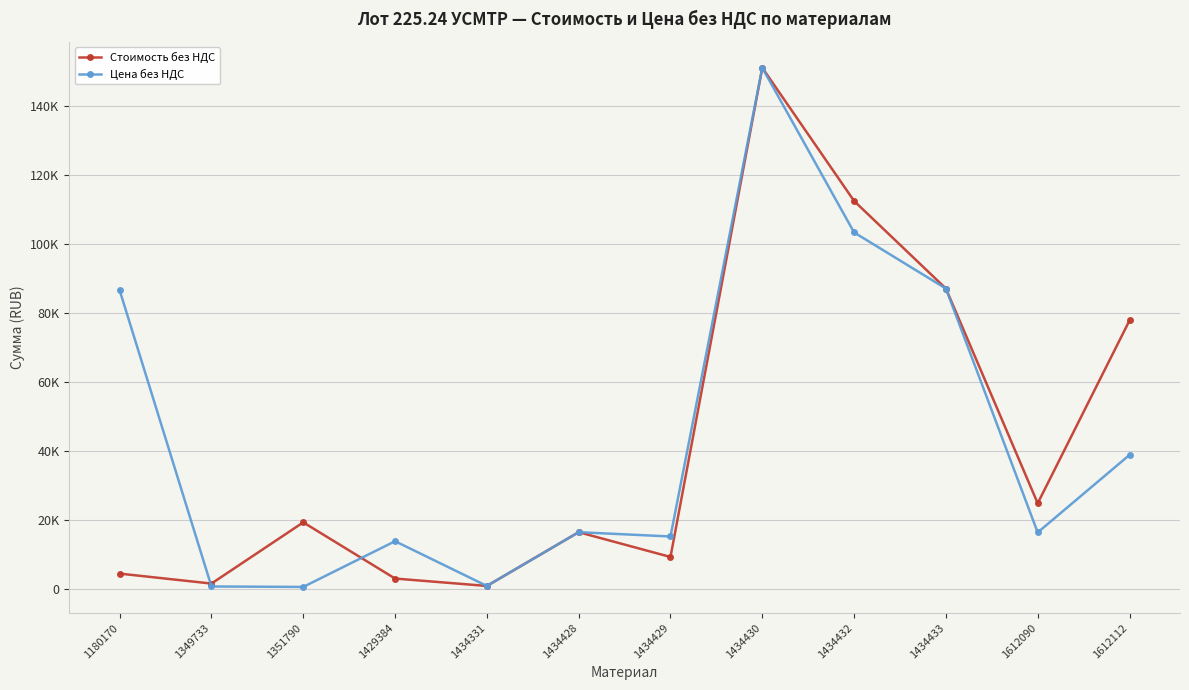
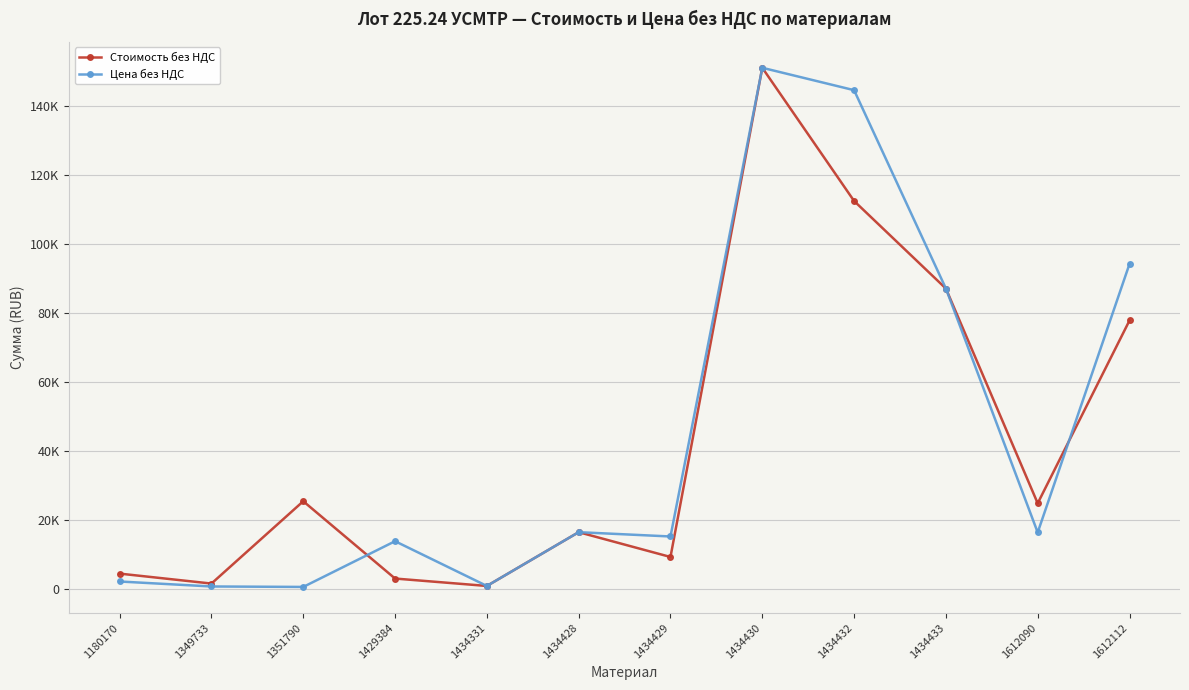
Цена без НДС, 1180170: 87000 -> 2000
Стоимость без НДС, 1351790: 19000 -> 26000
Цена без НДС, 1434432: 103000 -> 145000
Цена без НДС, 1612112: 39000 -> 94000
